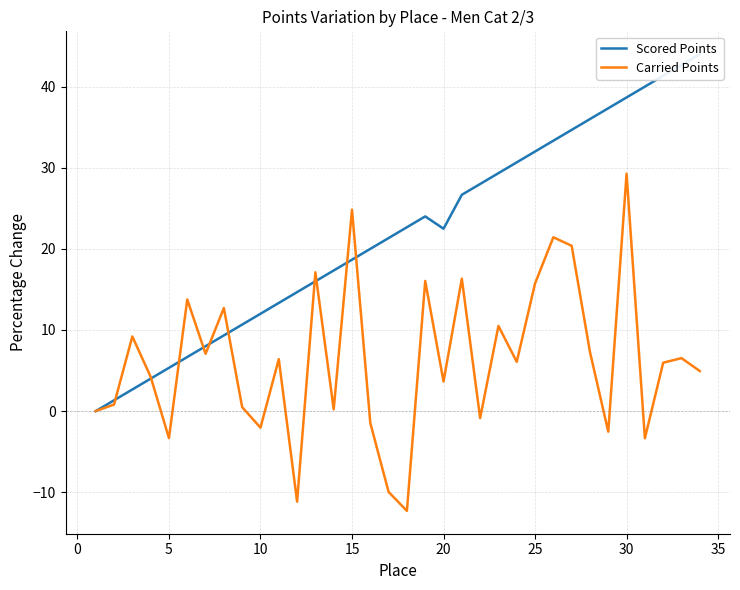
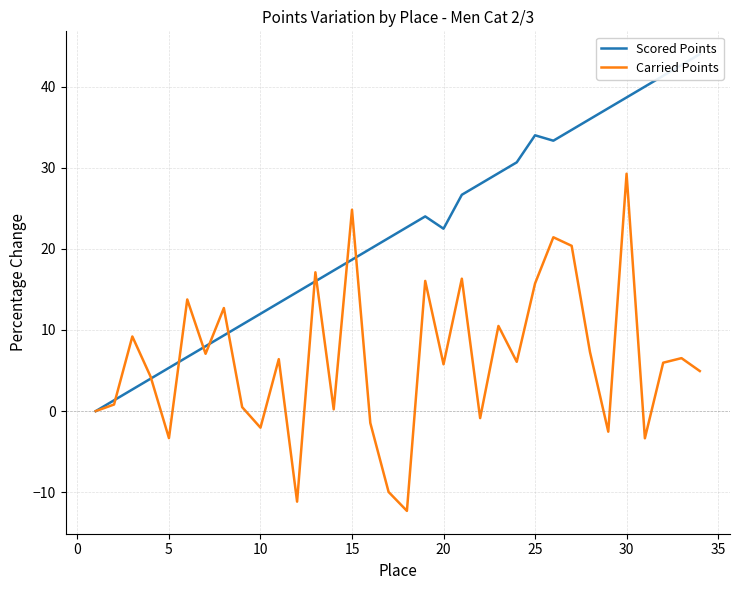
Carried Points, 20: 4 -> 6
Scored Points, 25: 32 -> 34
